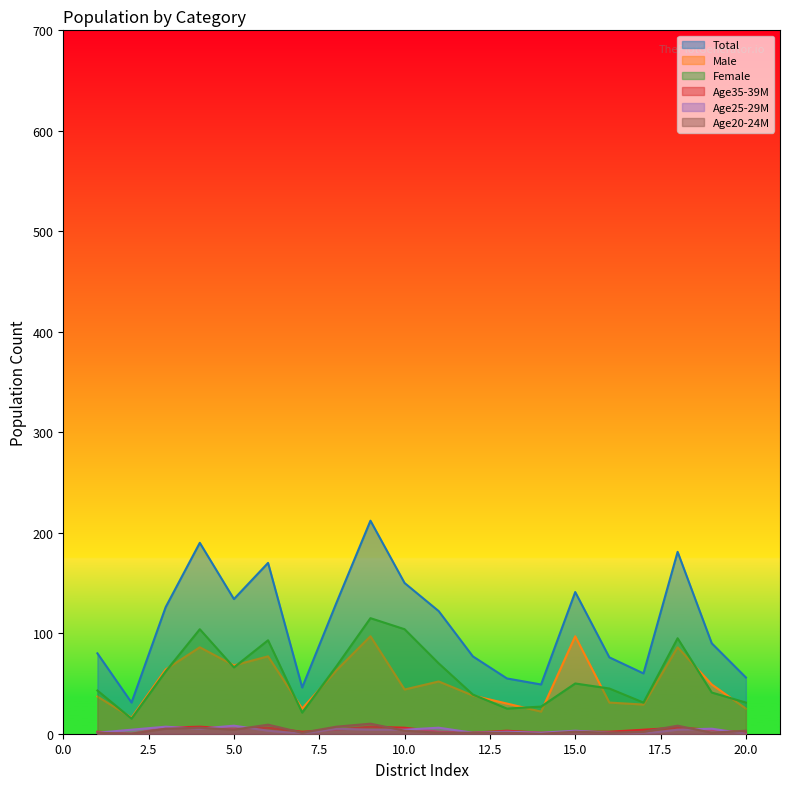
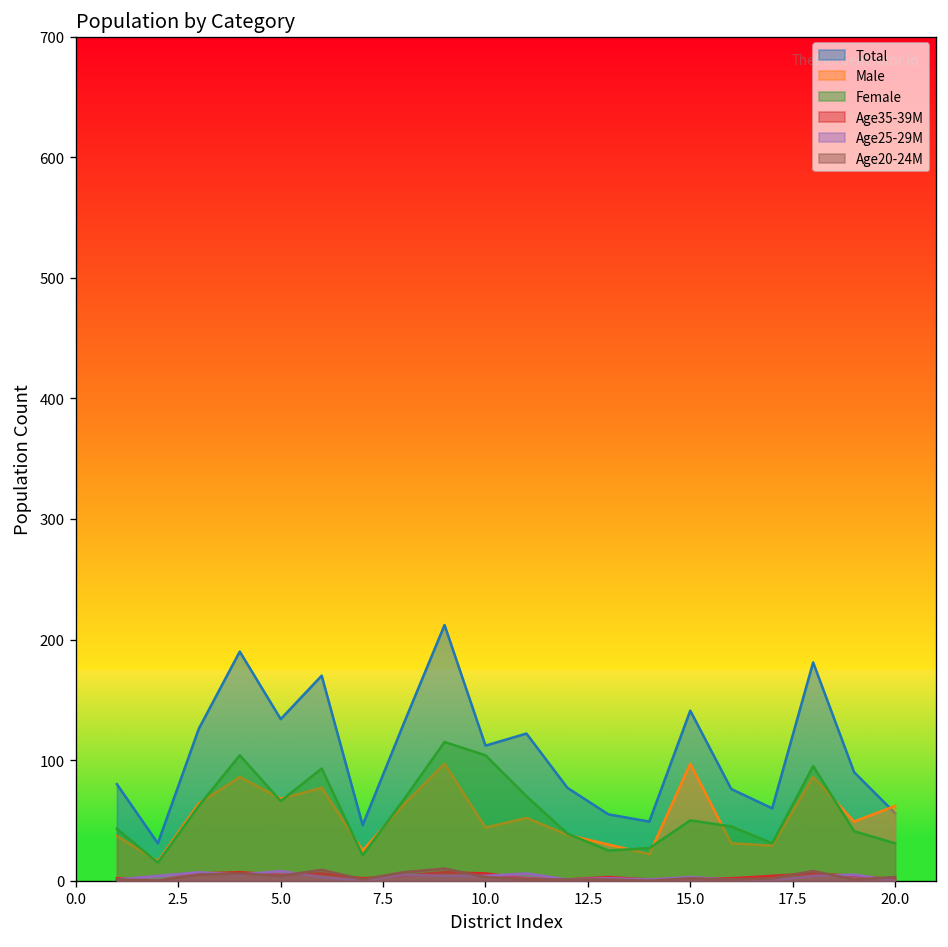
Total, 10.0: 150 -> 112
Male, 20.0: 25 -> 62
